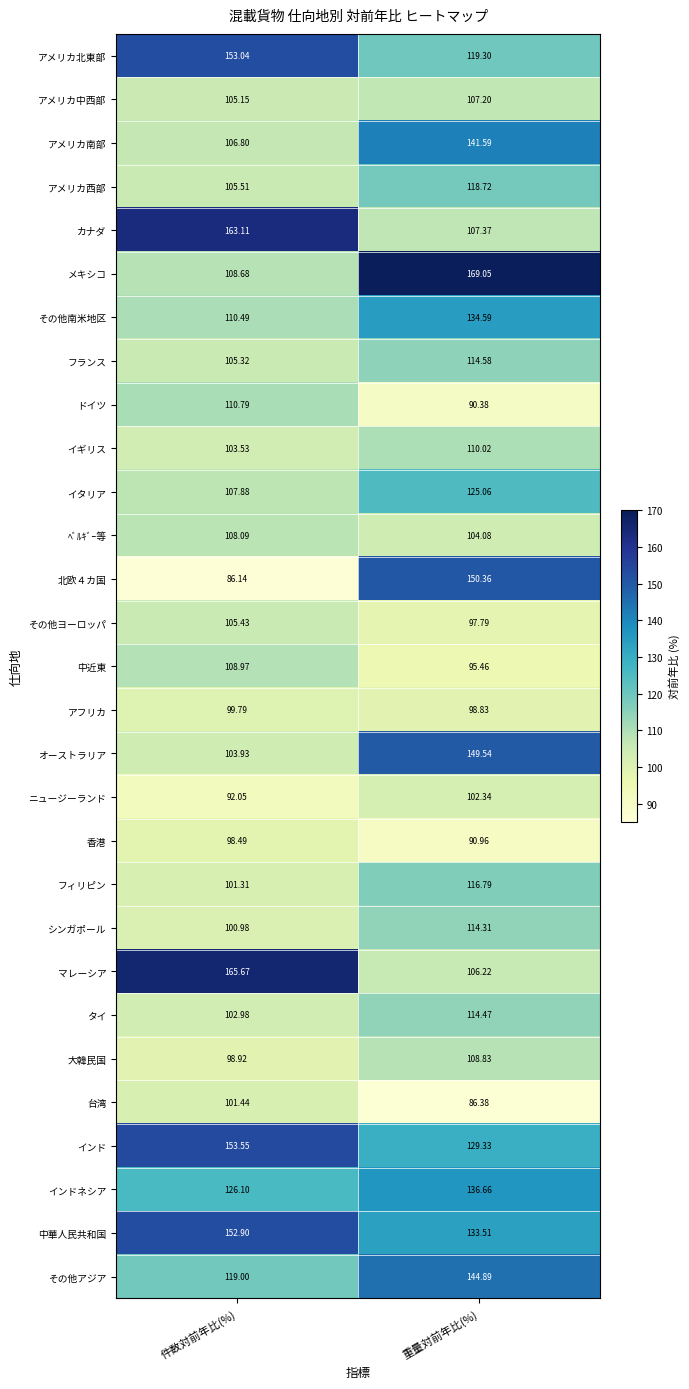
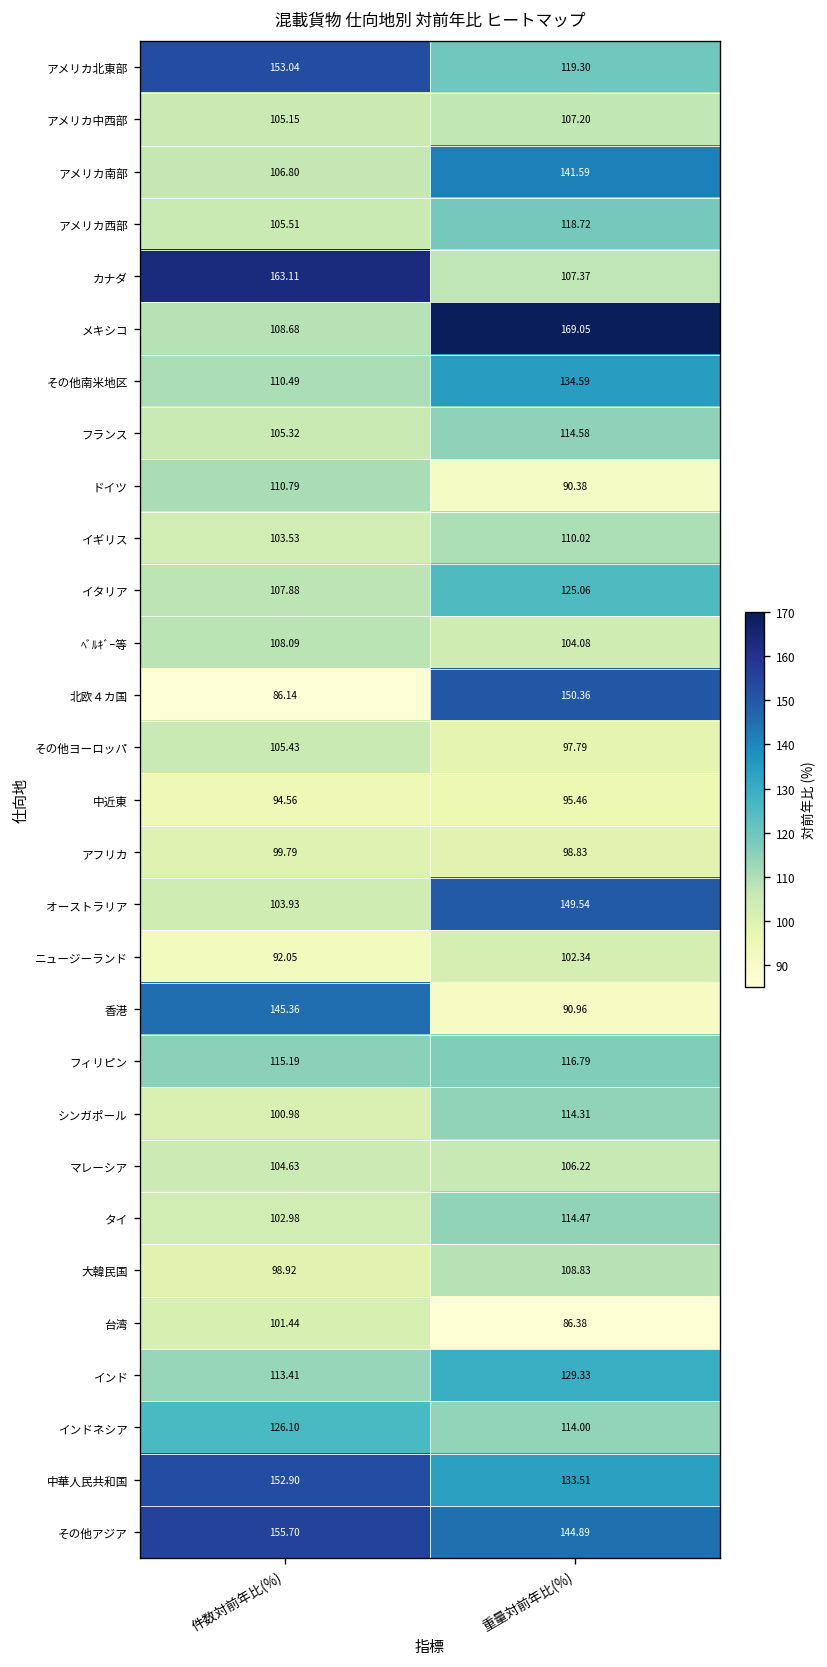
中近東, 件数対前年比(%): 108.97 -> 94.56
香港, 件数対前年比(%): 98.49 -> 145.36
フィリピン, 件数対前年比(%): 101.31 -> 115.19
マレーシア, 件数対前年比(%): 165.67 -> 104.63
インド, 件数対前年比(%): 153.55 -> 113.41
インドネシア, 重量対前年比(%): 136.66 -> 114.00
その他アジア, 件数対前年比(%): 119.00 -> 155.70
